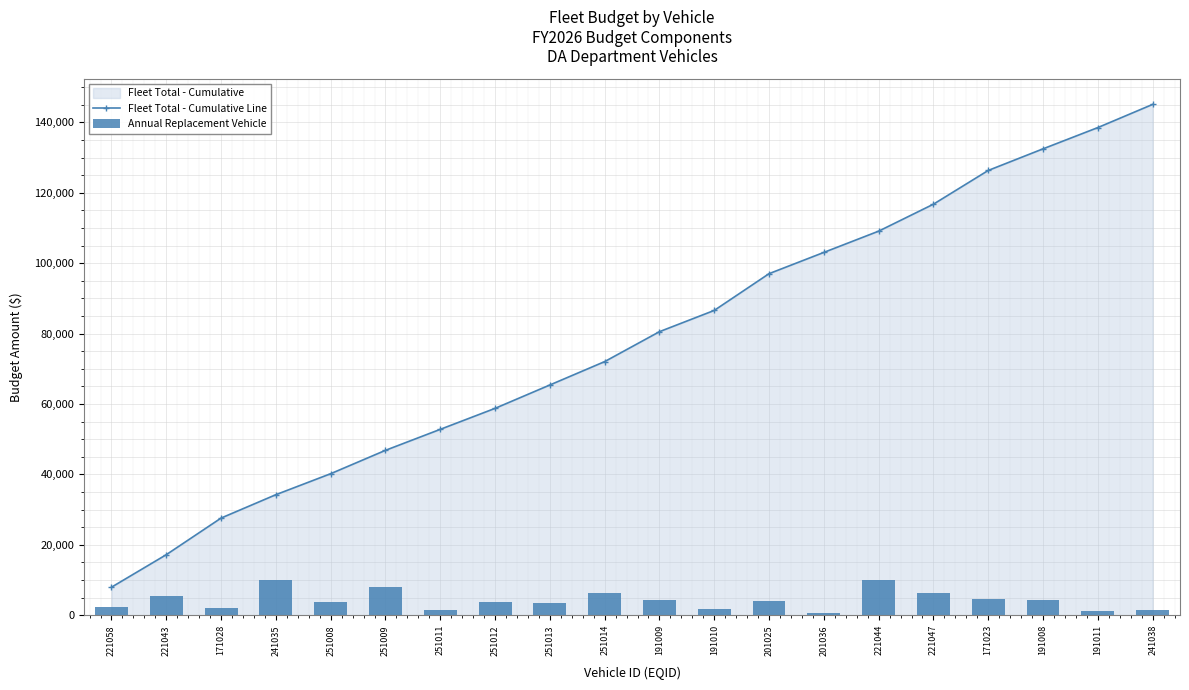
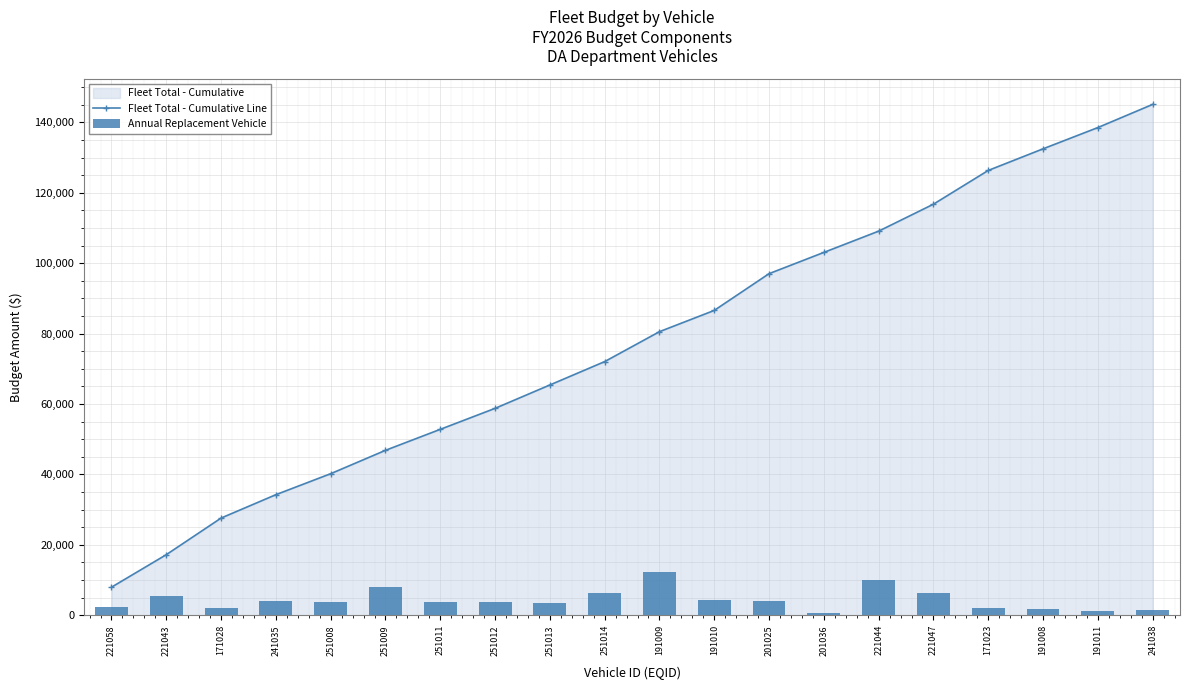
Annual Replacement Vehicle, 241035: 10,000 -> 4,000
Annual Replacement Vehicle, 251011: 1,000 -> 4,000
Annual Replacement Vehicle, 191009: 4,000 -> 12,000
Annual Replacement Vehicle, 191010: 2,000 -> 4,000
Annual Replacement Vehicle, 171023: 5,000 -> 2,000
Annual Replacement Vehicle, 191008: 4,000 -> 2,000
